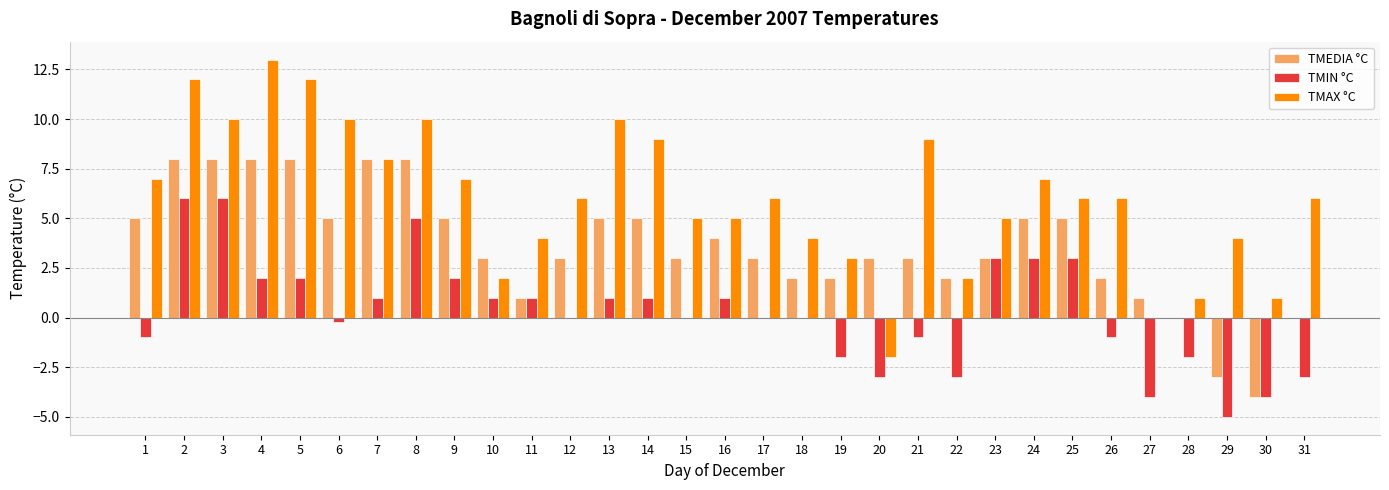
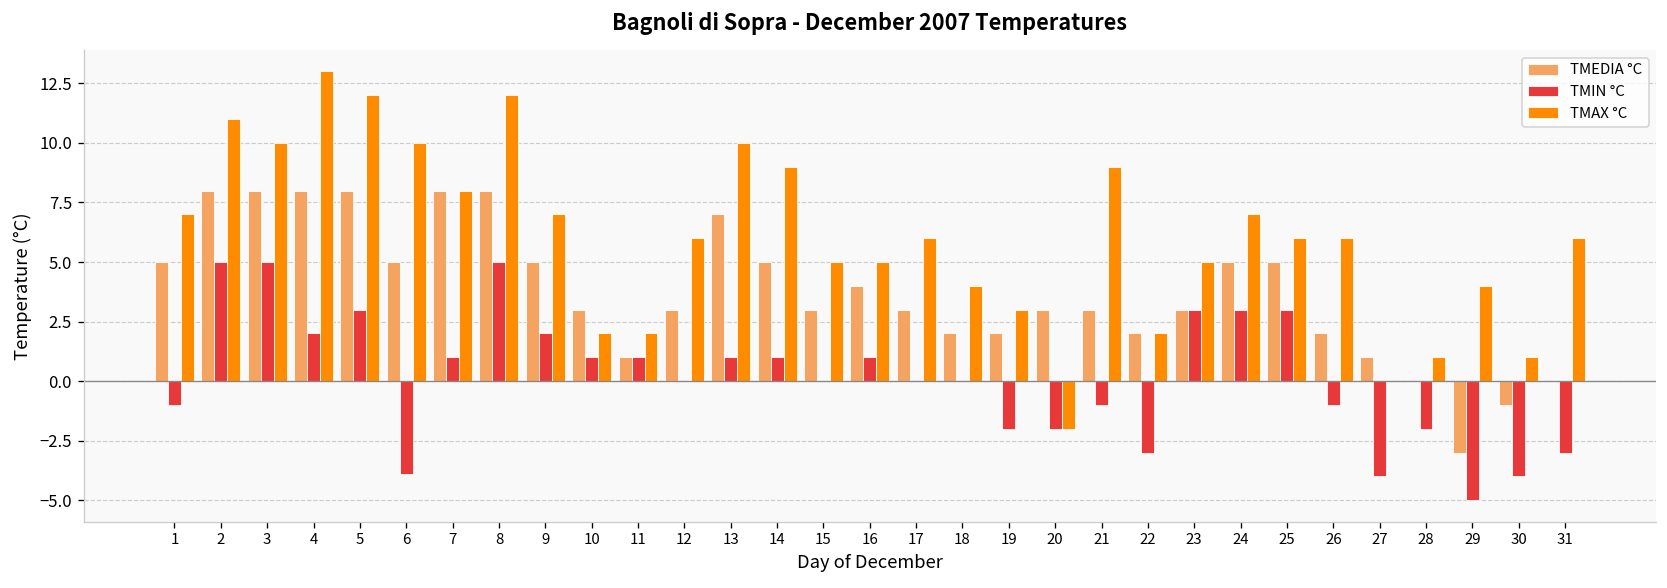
TMIN °C, 2: 6 -> 5
TMAX °C, 2: 12 -> 11
TMIN °C, 3: 6 -> 5
TMIN °C, 5: 2 -> 3
TMIN °C, 6: -0.2 -> -3.9
TMAX °C, 8: 10 -> 12
TMAX °C, 11: 4 -> 2
TMEDIA °C, 13: 5 -> 7
TMIN °C, 20: -3 -> -2
TMEDIA °C, 30: -4 -> -1
